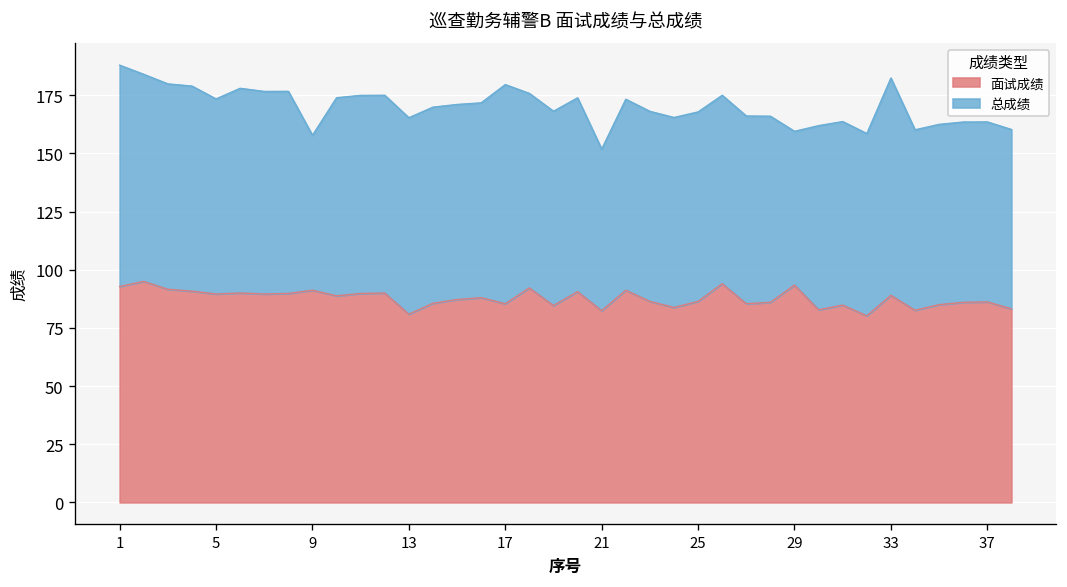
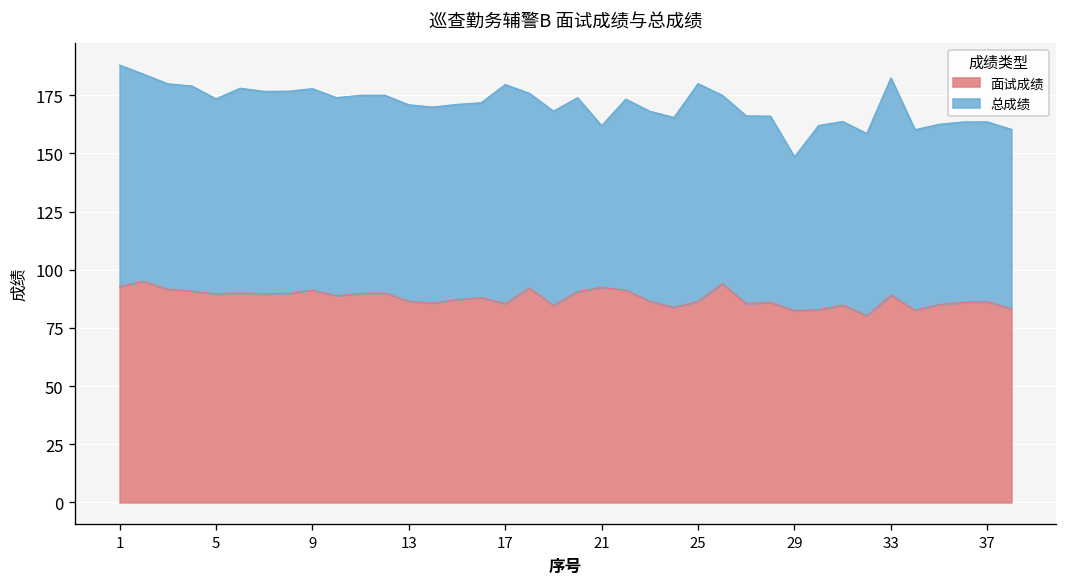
总成绩, 9: 67 -> 87
面试成绩, 13: 81 -> 86
面试成绩, 21: 82 -> 92
总成绩, 25: 81 -> 94
面试成绩, 29: 93 -> 82
